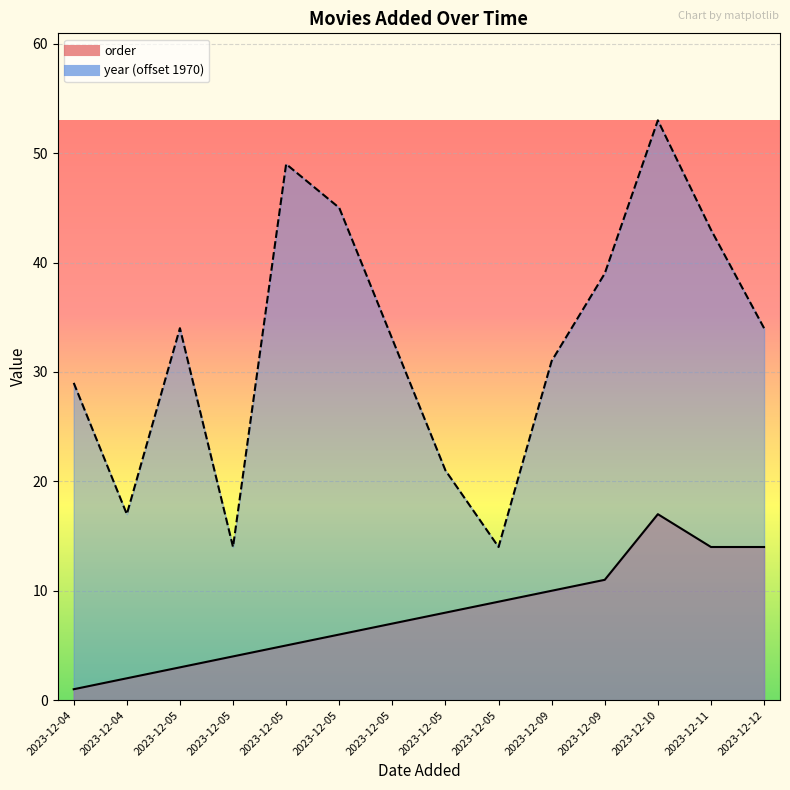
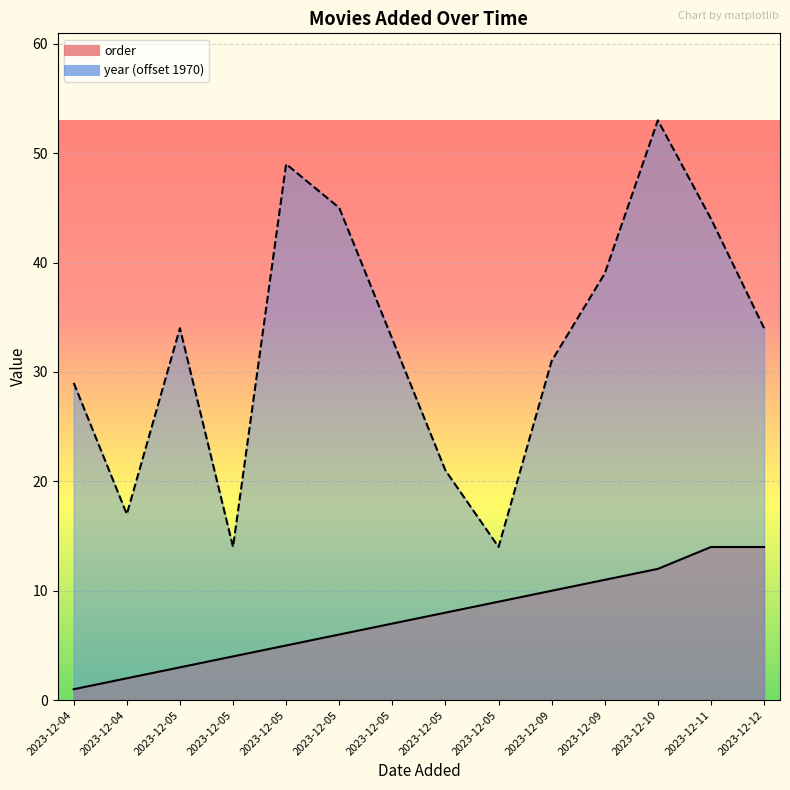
order, 2023-12-10: 17 -> 12
year (offset 1970), 2023-12-11: 43.0 -> 44.0
